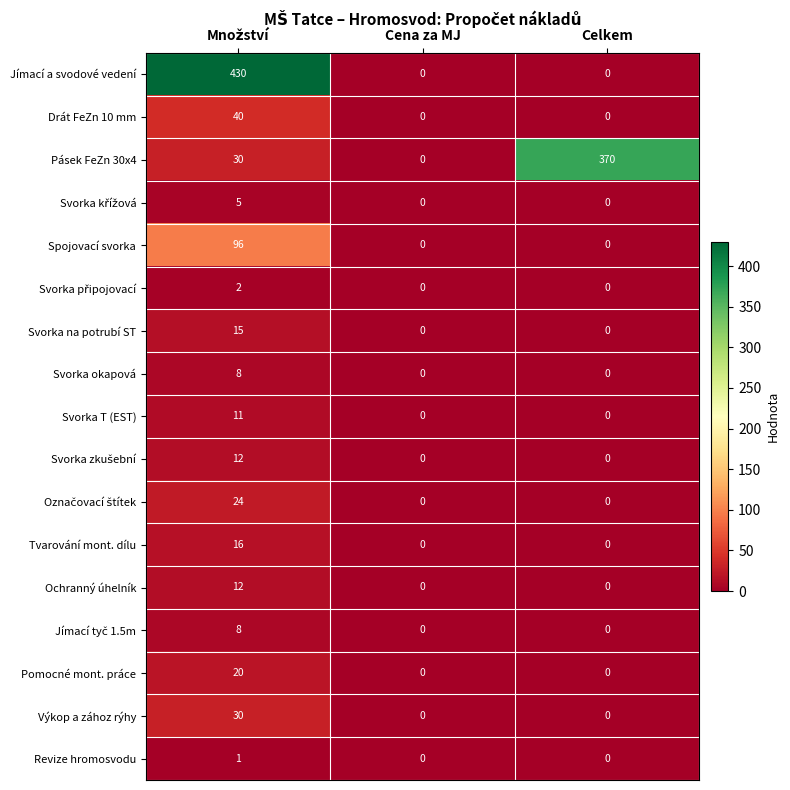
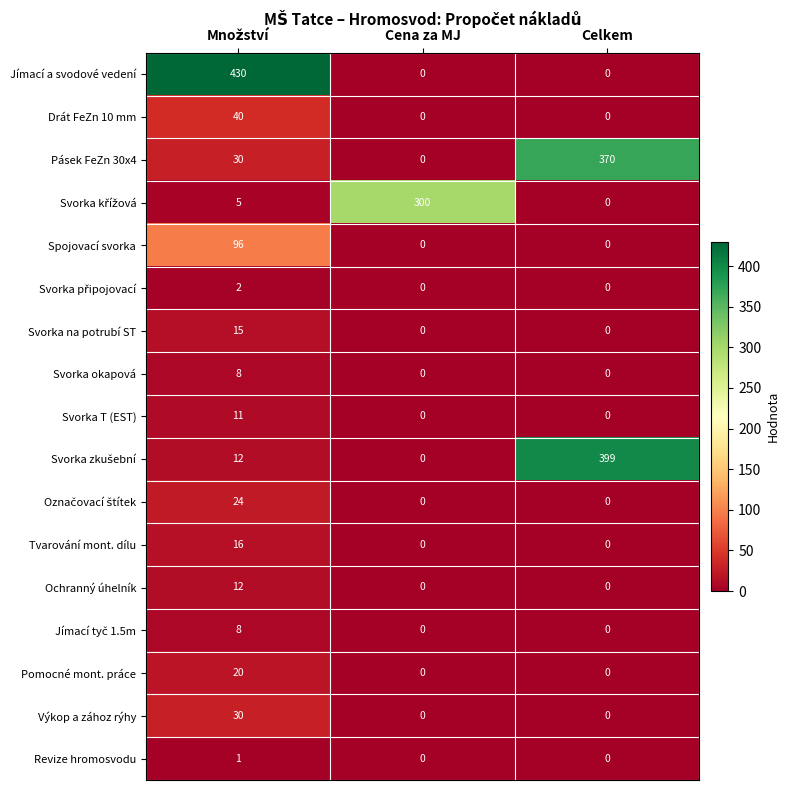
Svorka křížová, Cena za MJ: 0 -> 300
Svorka zkušební, Celkem: 0 -> 399
